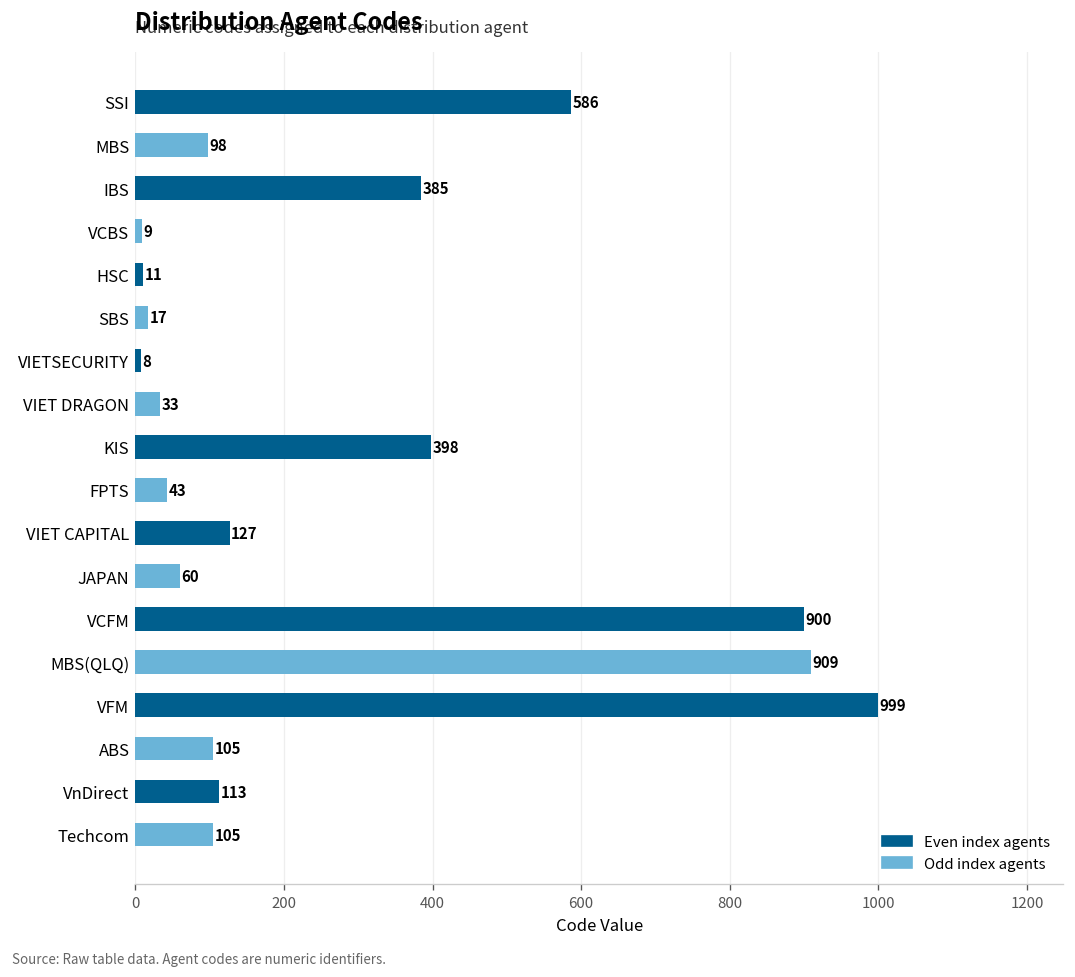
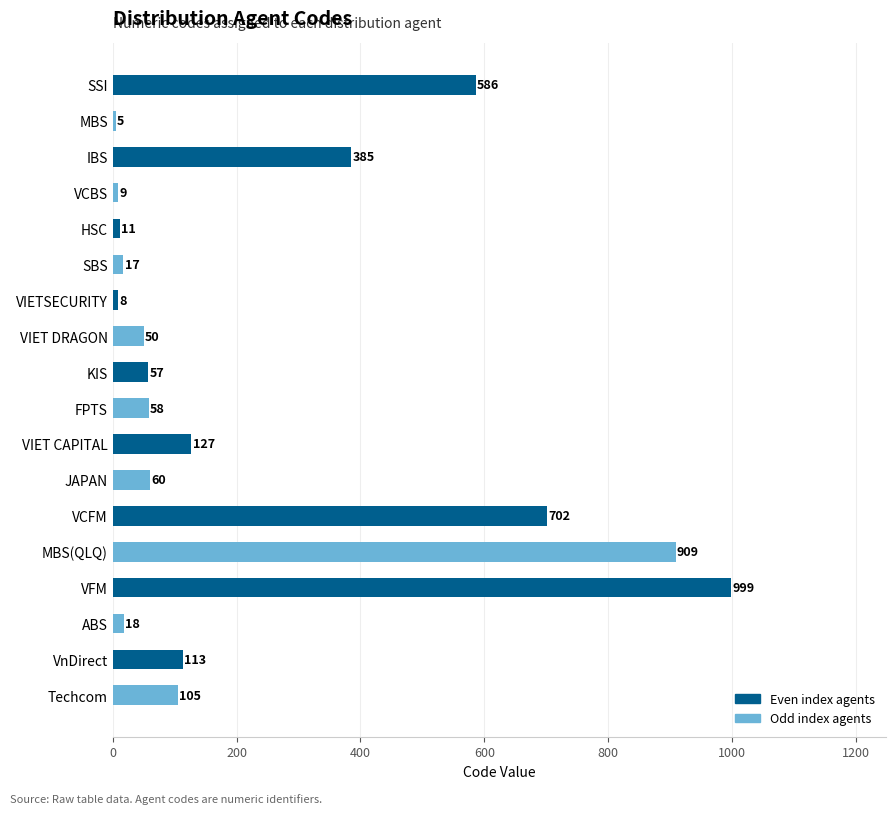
MBS: 98 -> 5
VIET DRAGON: 33 -> 50
KIS: 398 -> 57
FPTS: 43 -> 58
VCFM: 900 -> 702
ABS: 105 -> 18
